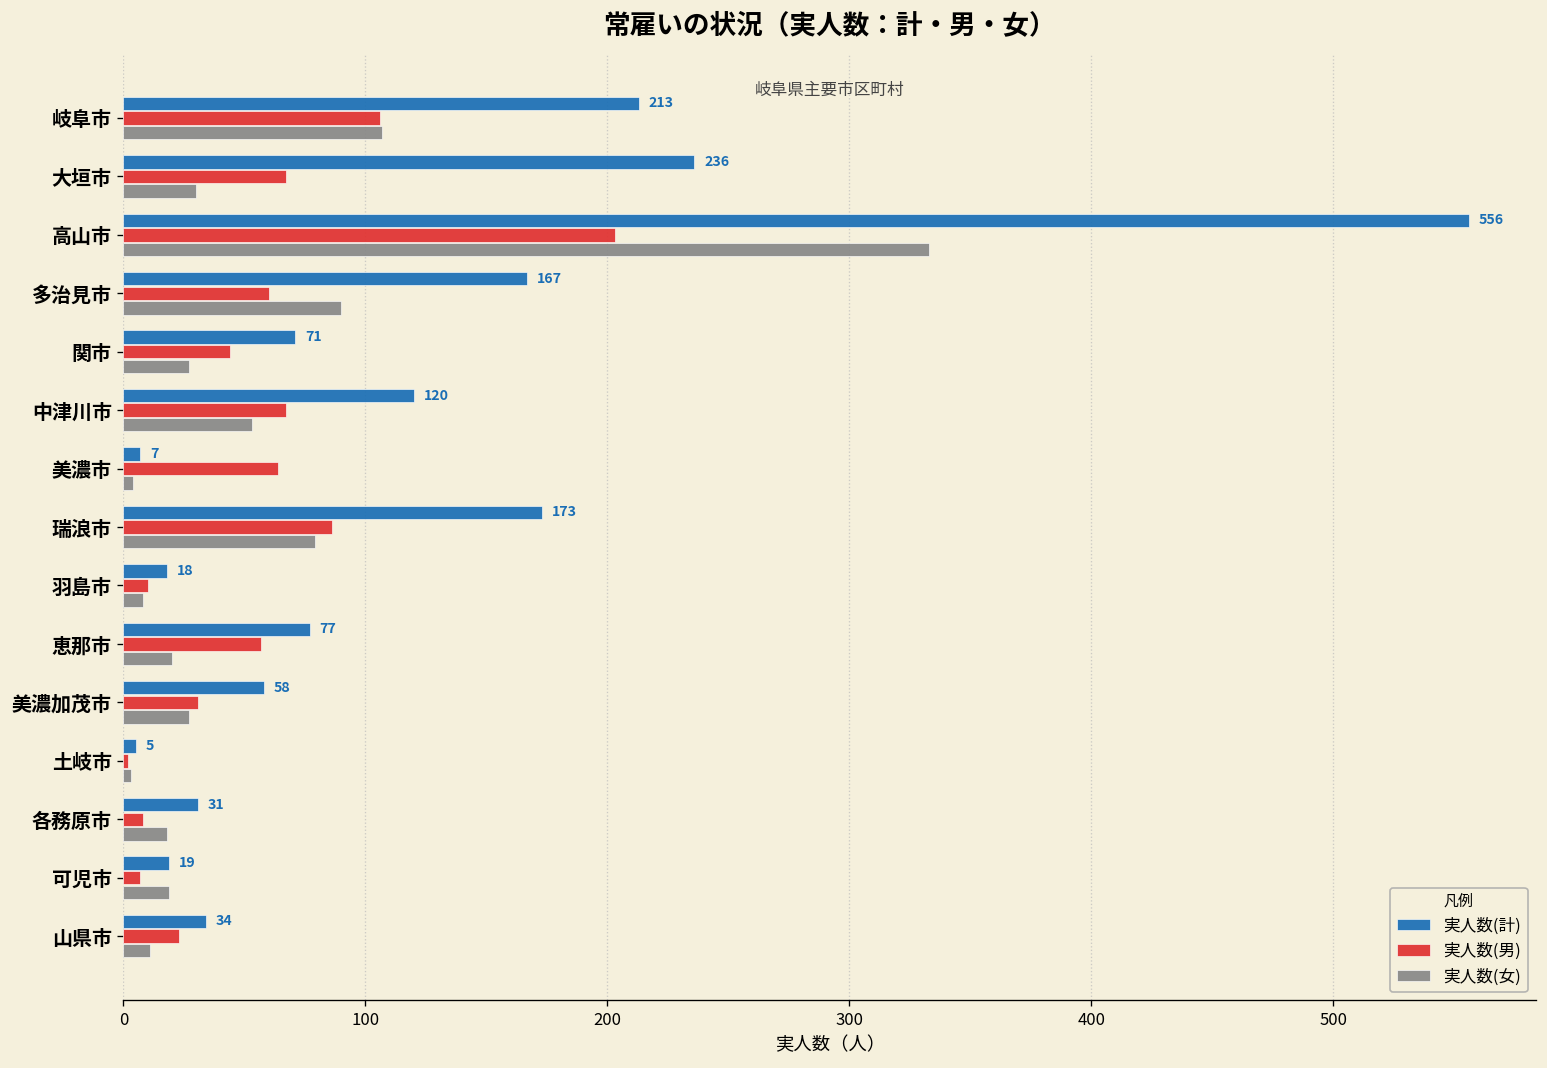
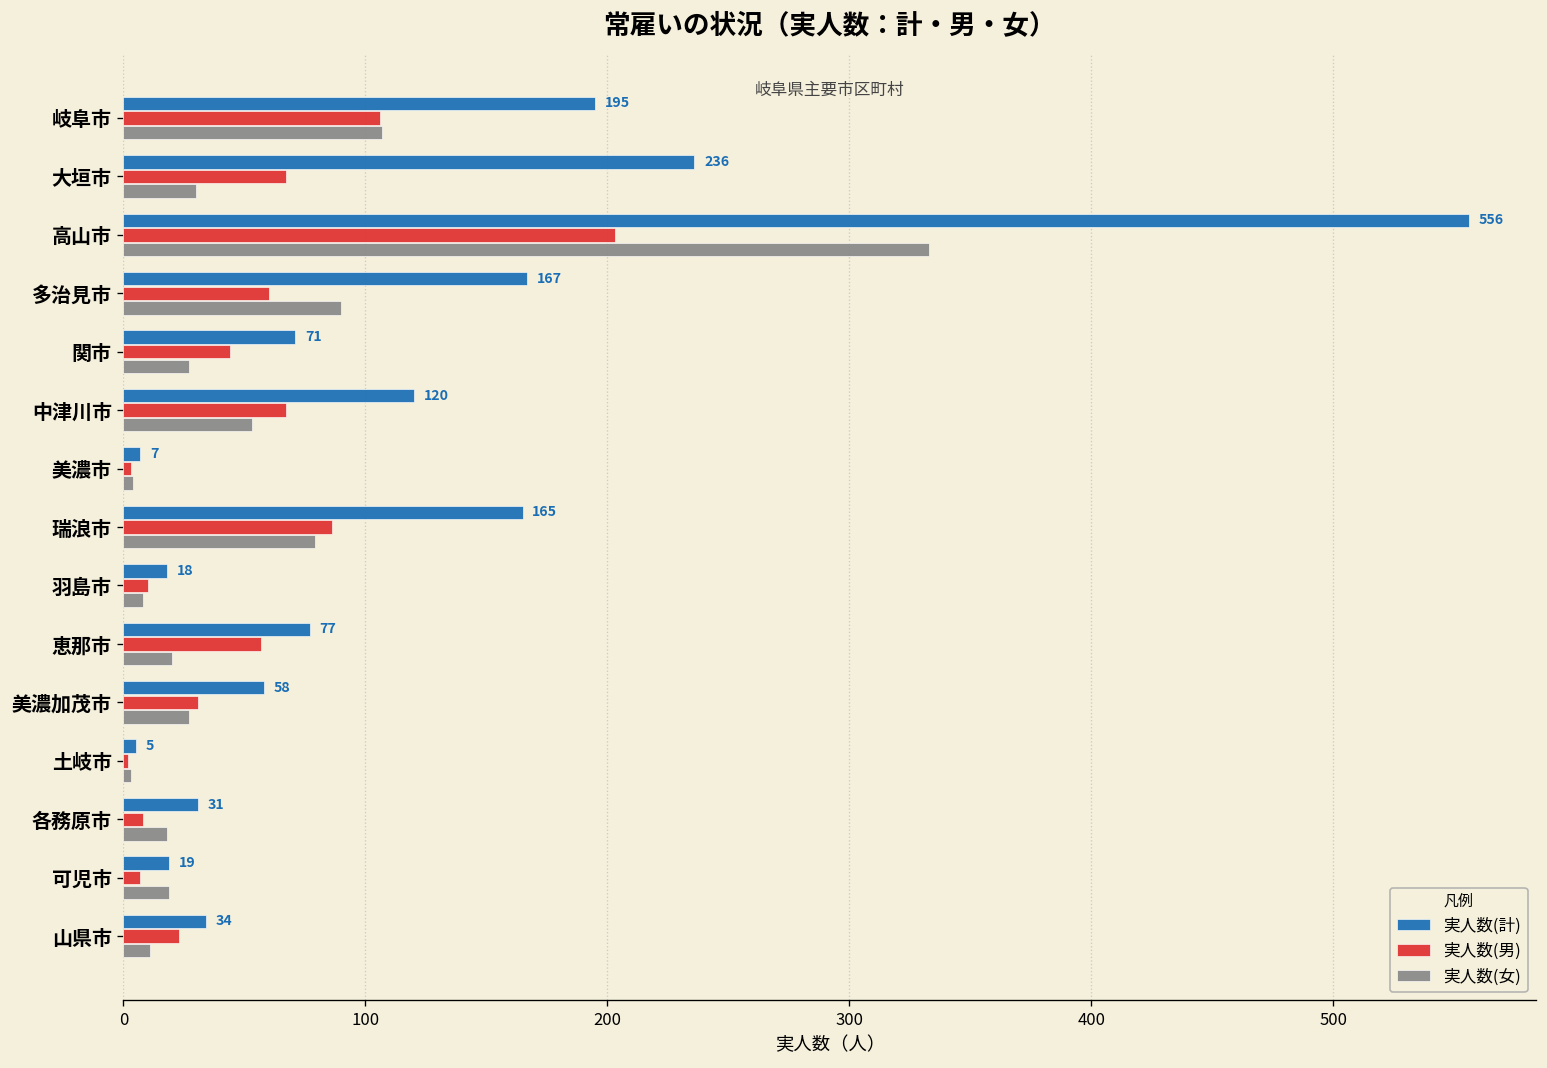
実人数(計), 岐阜市: 213 -> 195
実人数(男), 美濃市: 64 -> 3
実人数(計), 瑞浪市: 173 -> 165
